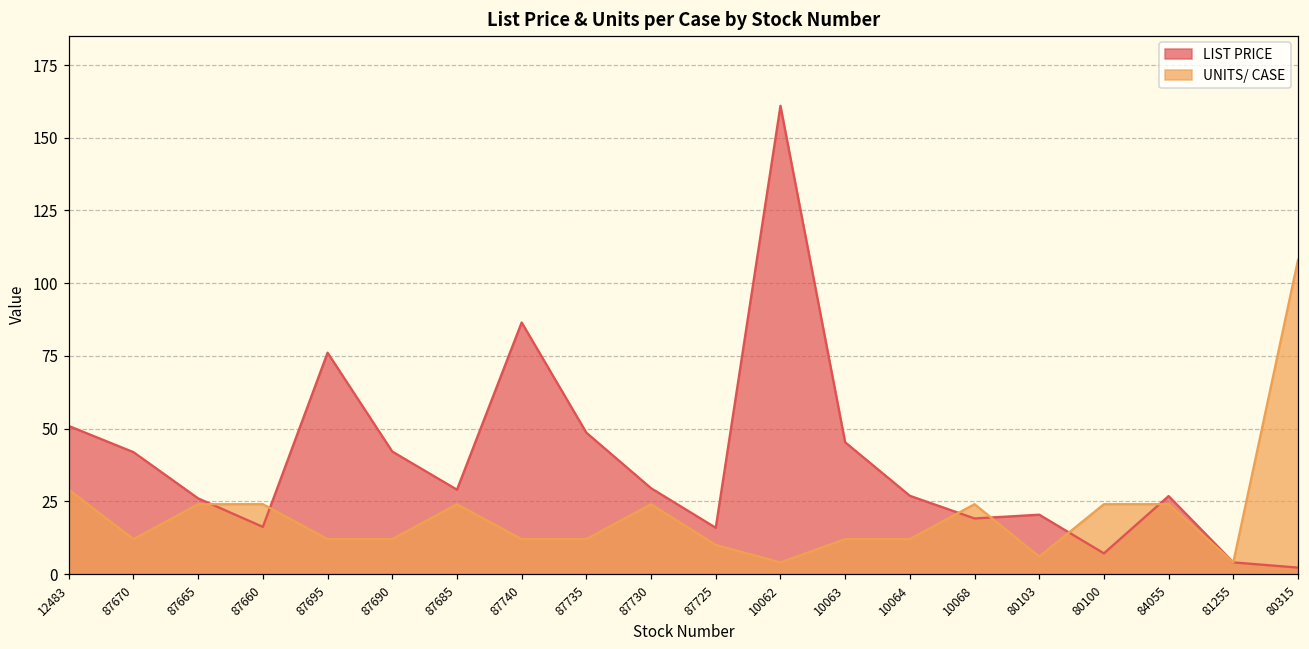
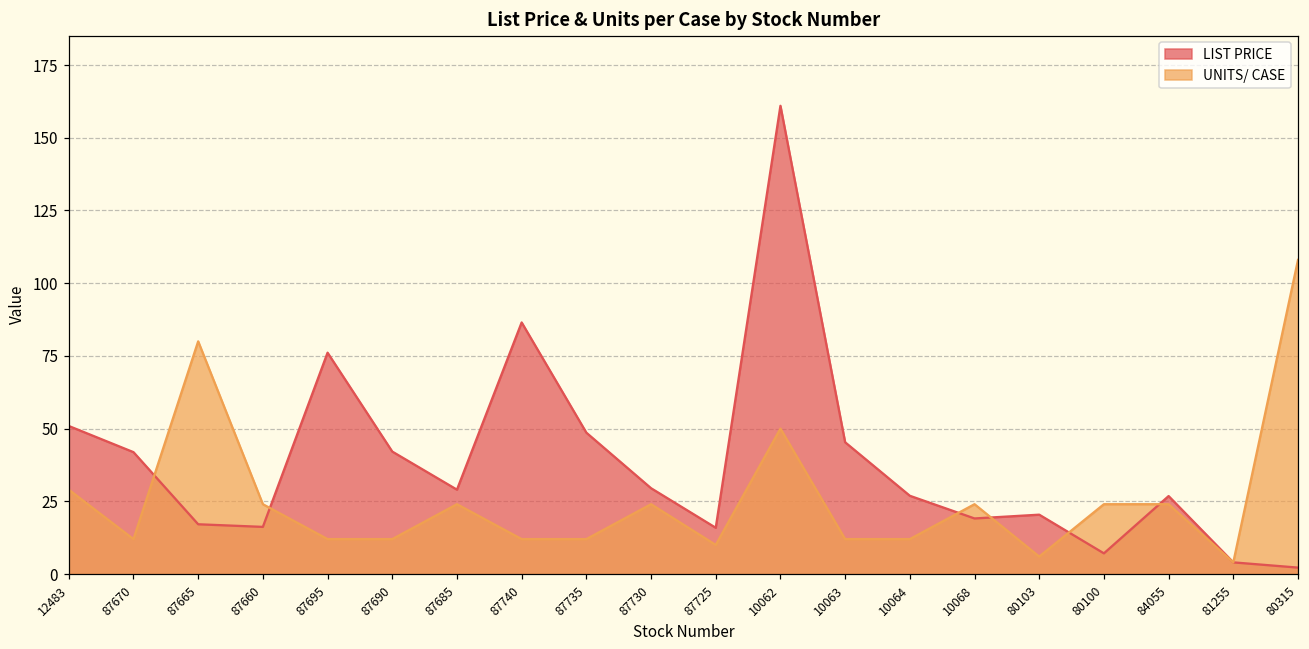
LIST PRICE, 87665: 26 -> 17
UNITS/ CASE, 87665: 24 -> 80
UNITS/ CASE, 10062: 4 -> 50
